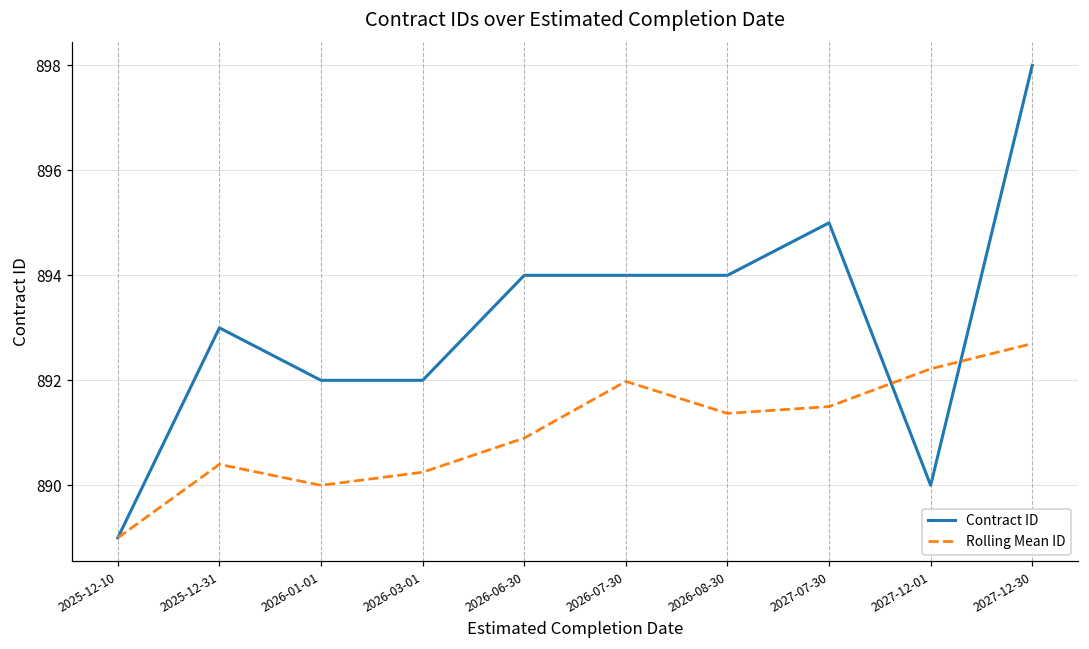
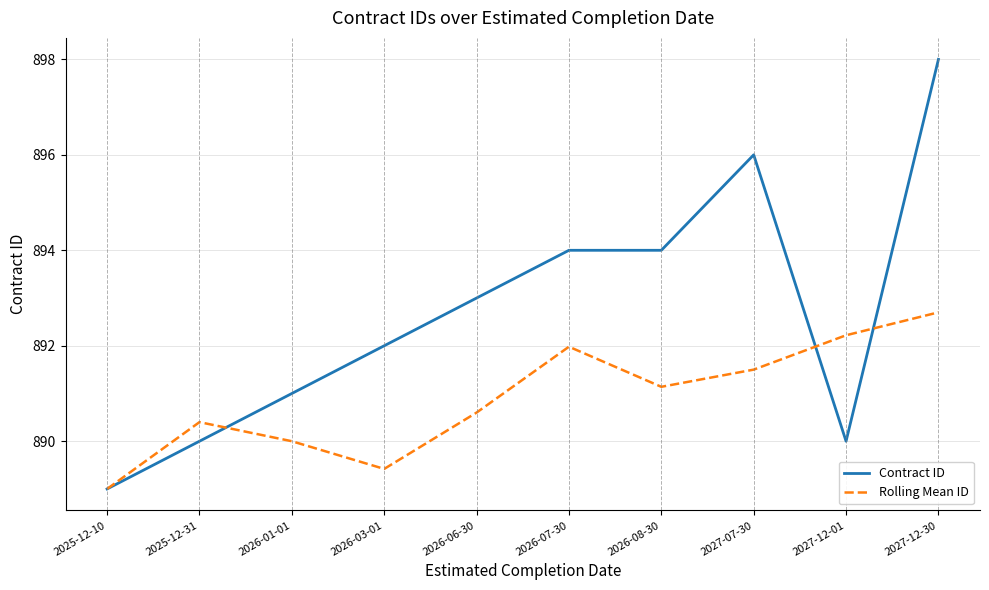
Contract ID, 2025-12-31: 893 -> 890
Contract ID, 2026-01-01: 892 -> 891
Rolling Mean ID, 2026-03-01: 890.3 -> 889.4
Contract ID, 2026-06-30: 894 -> 893
Rolling Mean ID, 2026-06-30: 890.9 -> 890.6
Rolling Mean ID, 2026-08-30: 891.4 -> 891.1
Contract ID, 2027-07-30: 895 -> 896
